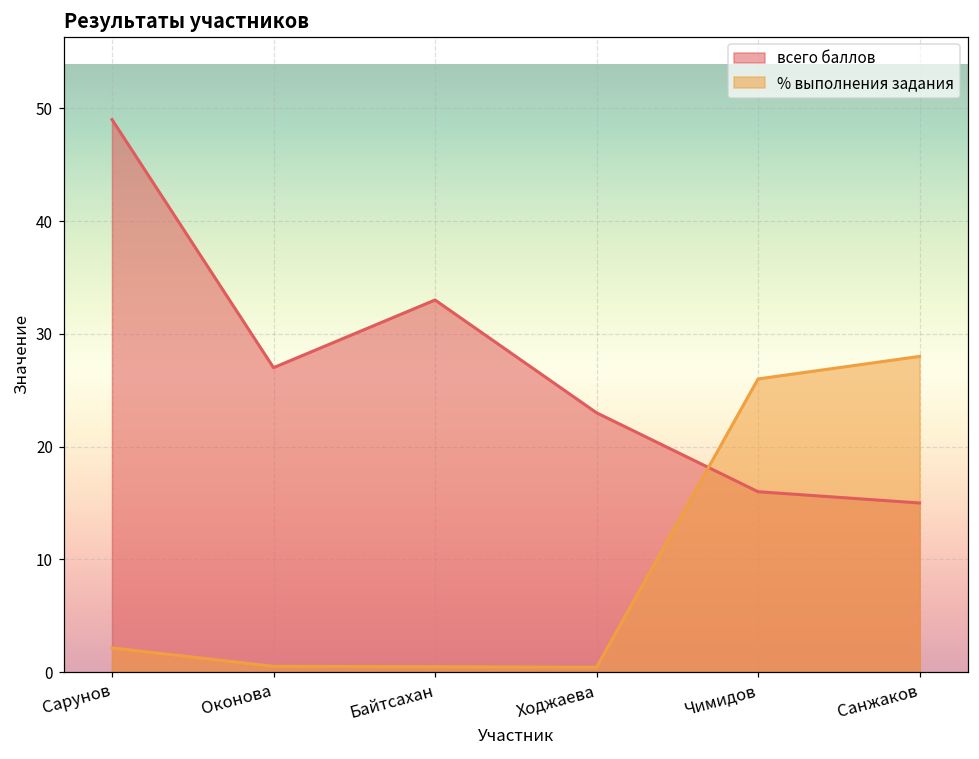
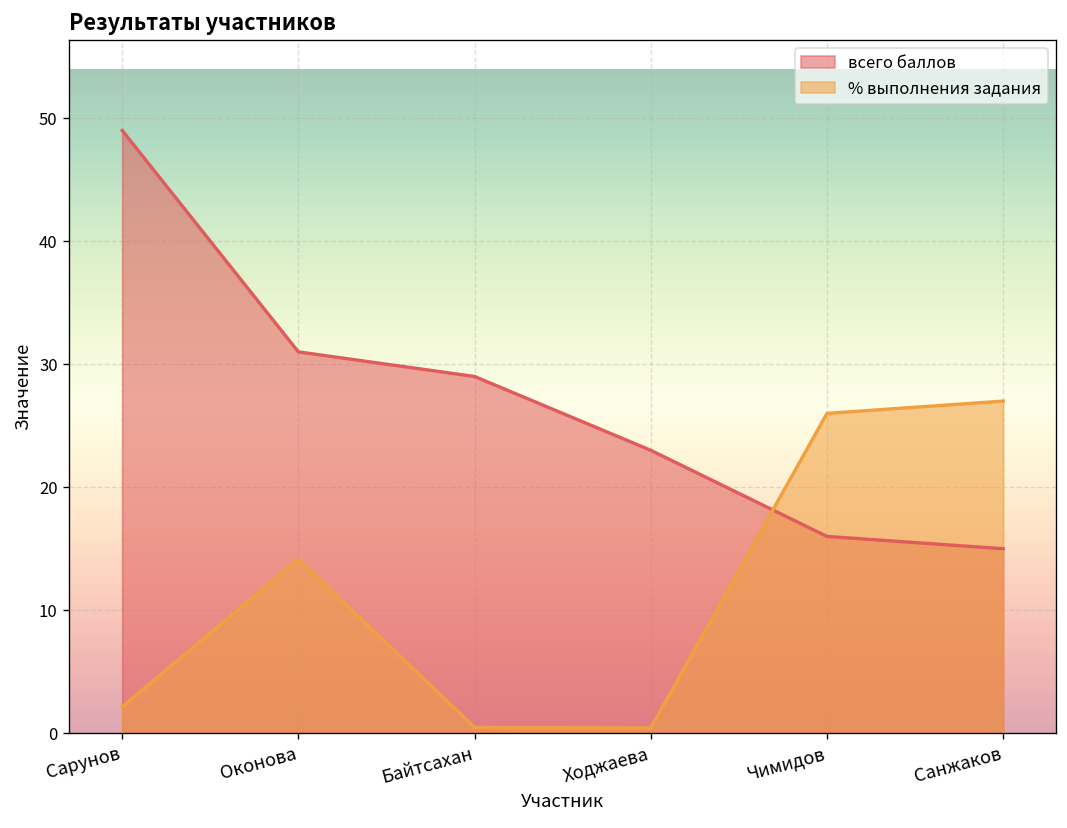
всего баллов, Оконова: 27 -> 31
% выполнения задания, Оконова: 0.5 -> 14.1
всего баллов, Байтсахан: 33 -> 29
% выполнения задания, Санжаков: 28 -> 27
